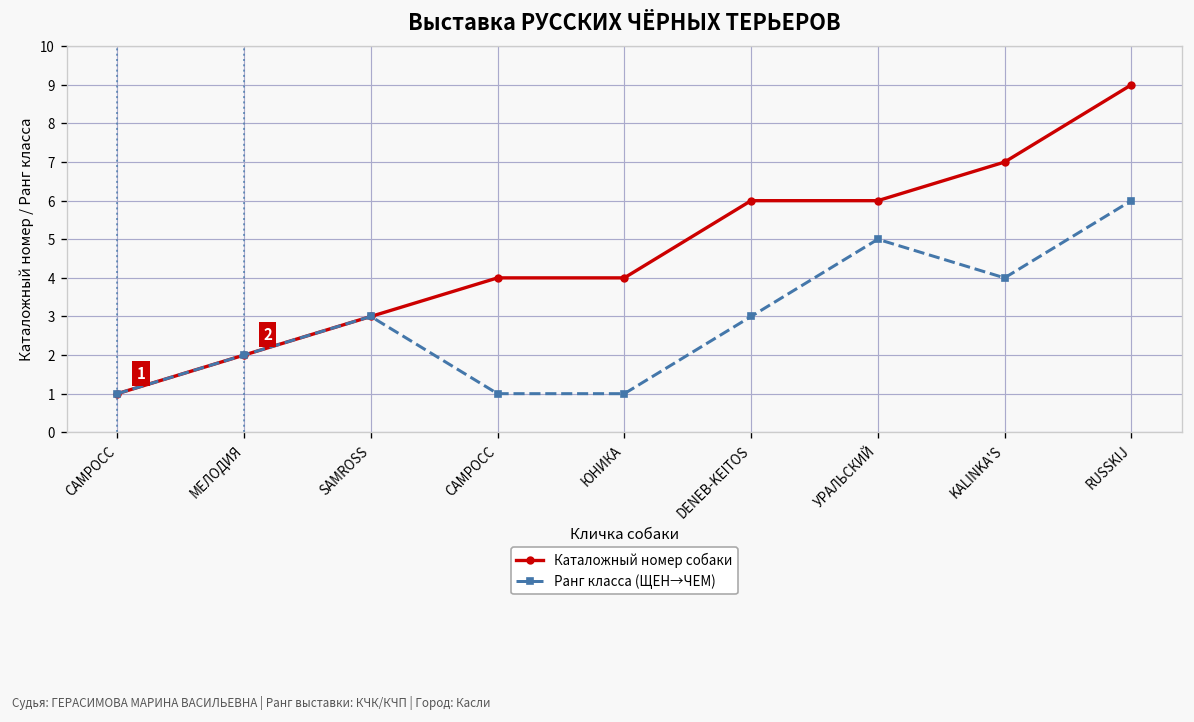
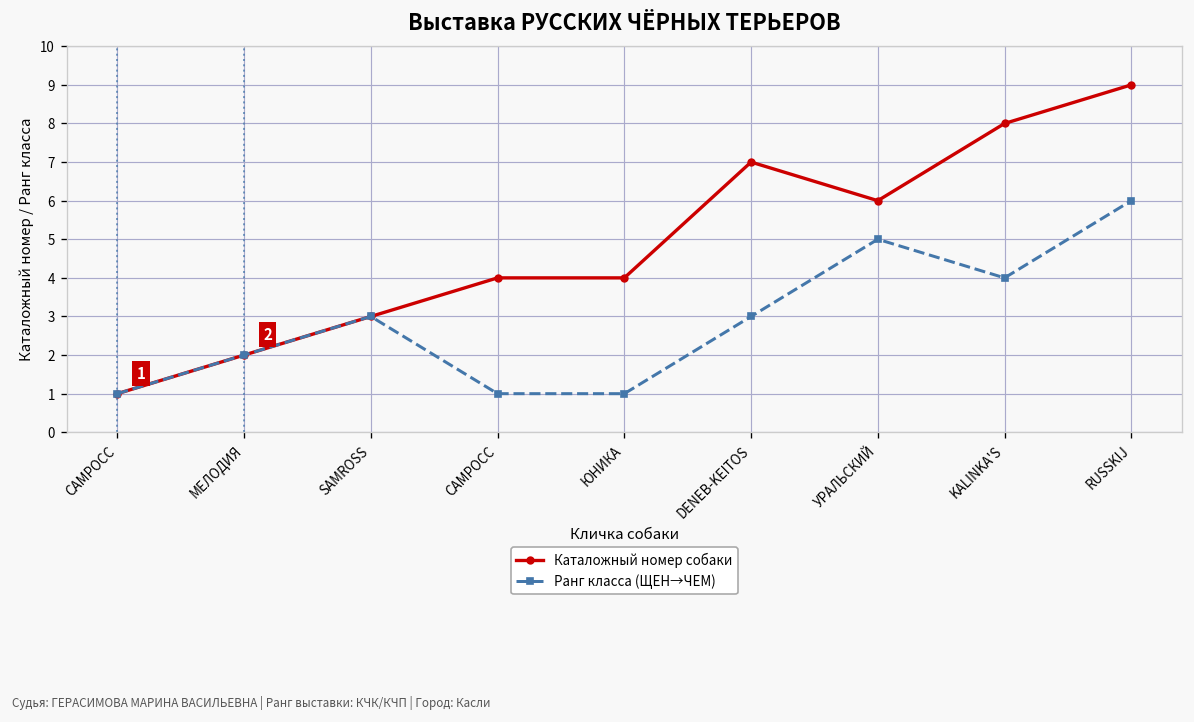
Каталожный номер собаки, DENEB-KEITOS: 6 -> 7
Каталожный номер собаки, KALINKA'S: 7 -> 8
